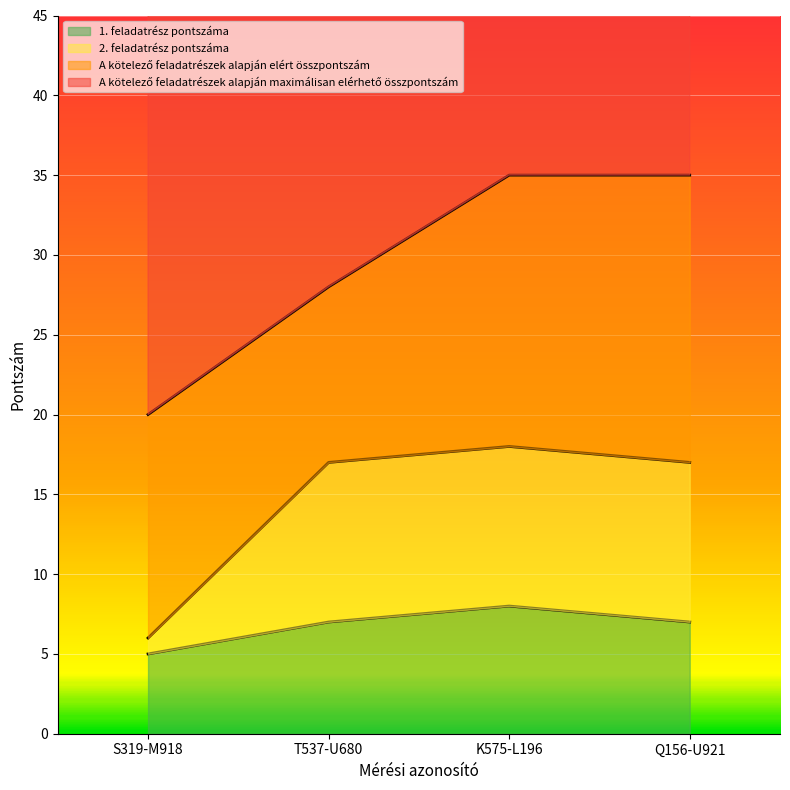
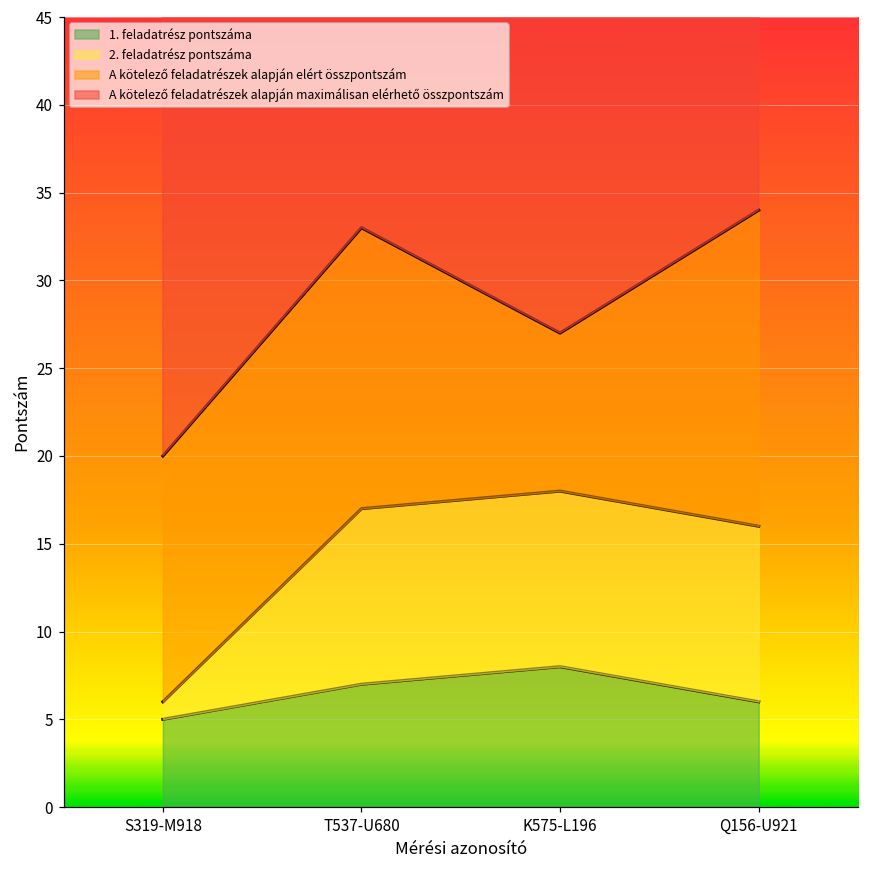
A kötelező feladatrészek alapján elért összpontszám, T537-U680: 11 -> 16
A kötelező feladatrészek alapján elért összpontszám, K575-L196: 17 -> 9
1. feladatrész pontszáma, Q156-U921: 7 -> 6
